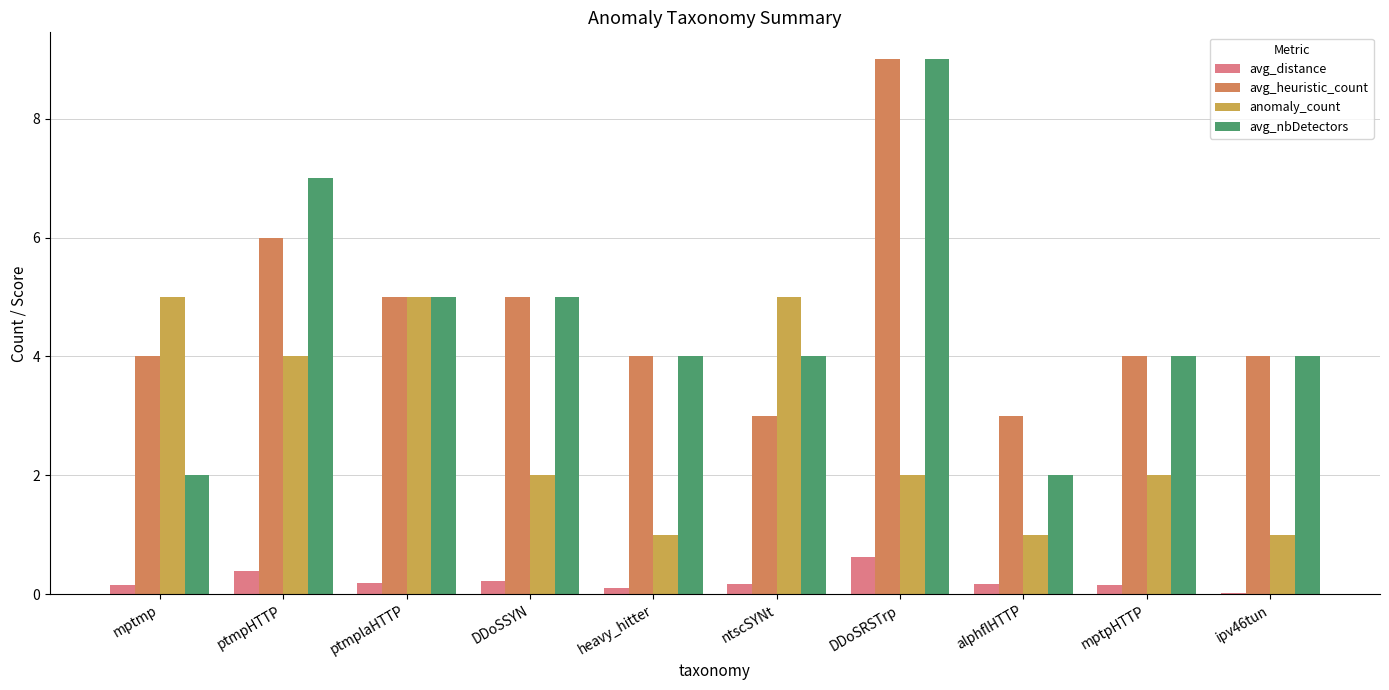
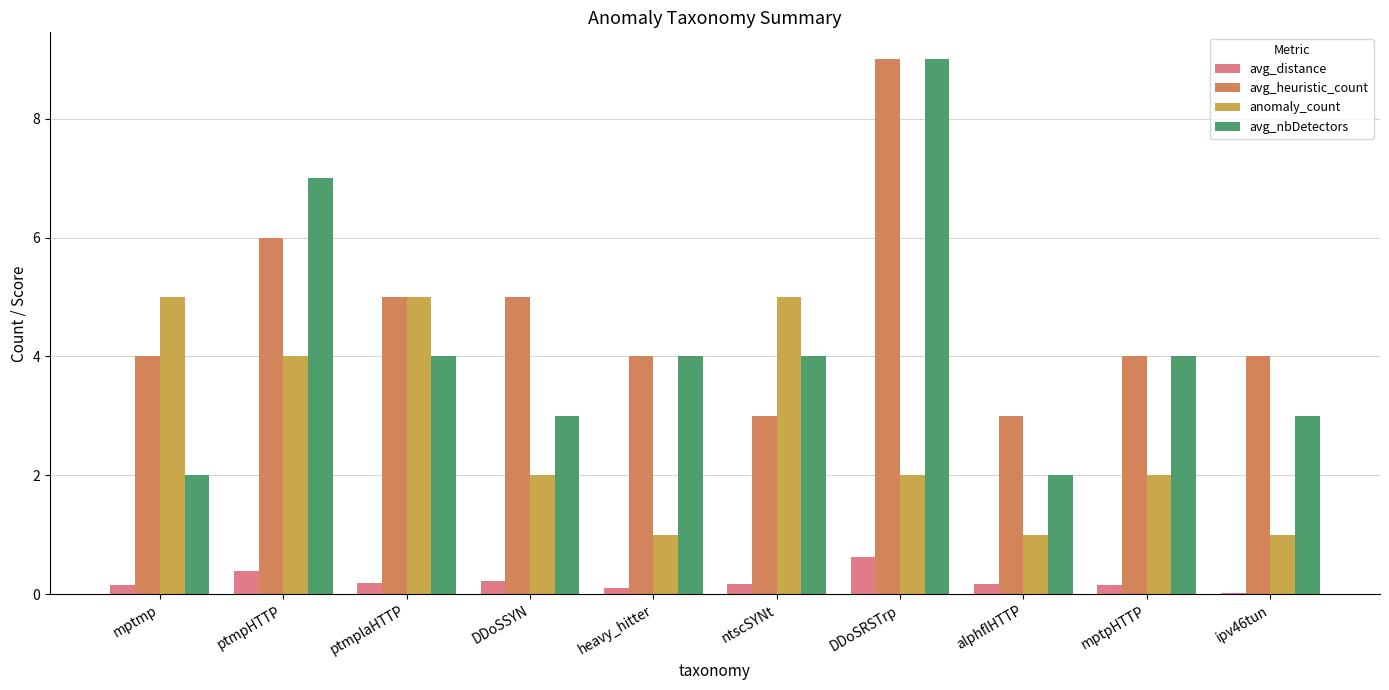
avg_nbDetectors, ptmplaHTTP: 5 -> 4
avg_nbDetectors, DDoSSYN: 5 -> 3
avg_nbDetectors, ipv46tun: 4 -> 3
